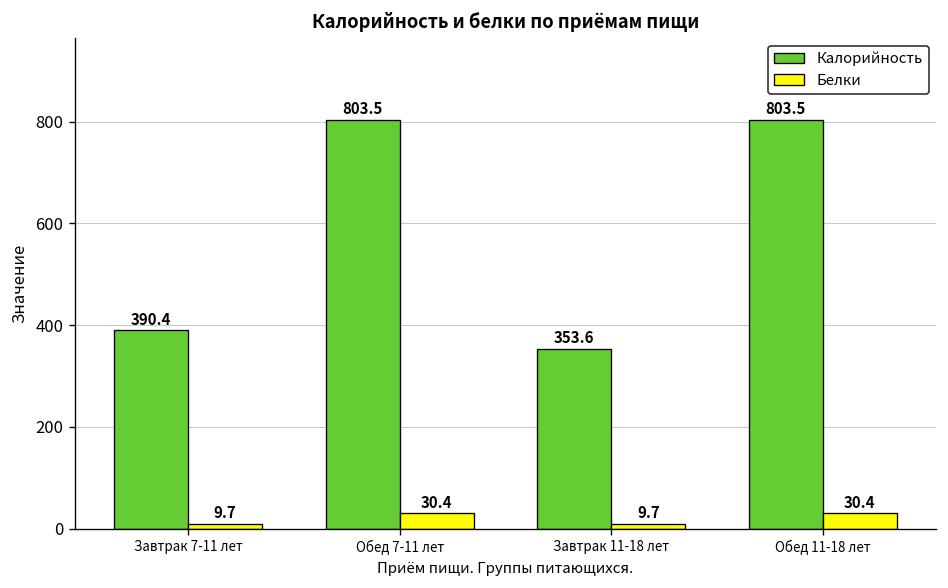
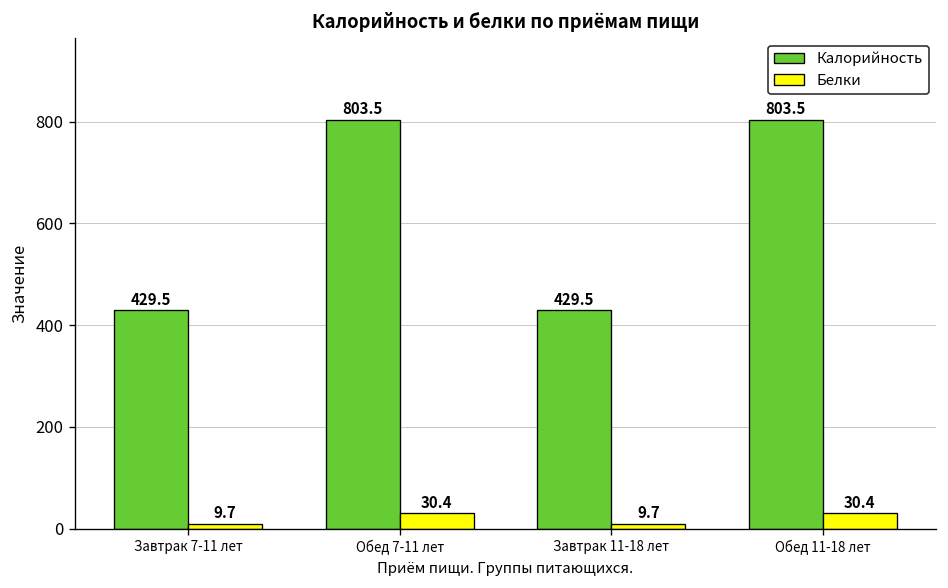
Калорийность, Завтрак 7-11 лет: 390.4 -> 429.5
Калорийность, Завтрак 11-18 лет: 353.6 -> 429.5
